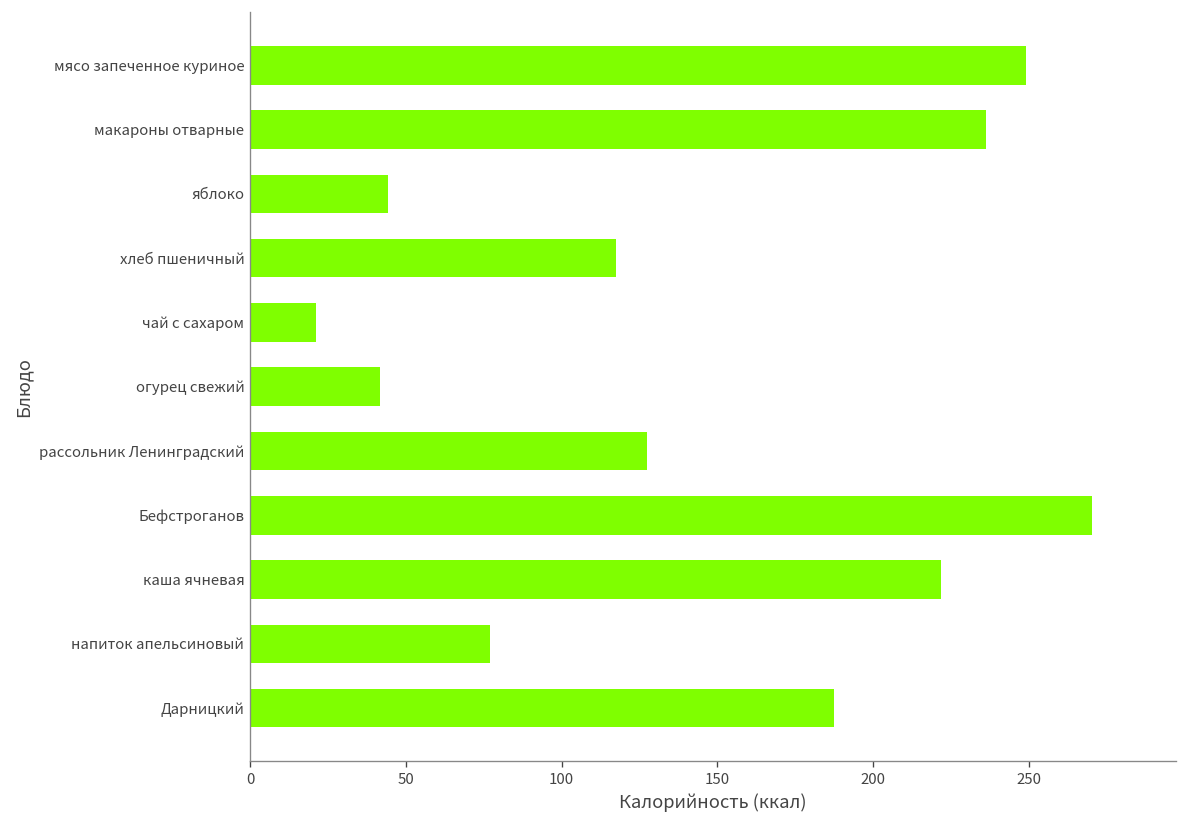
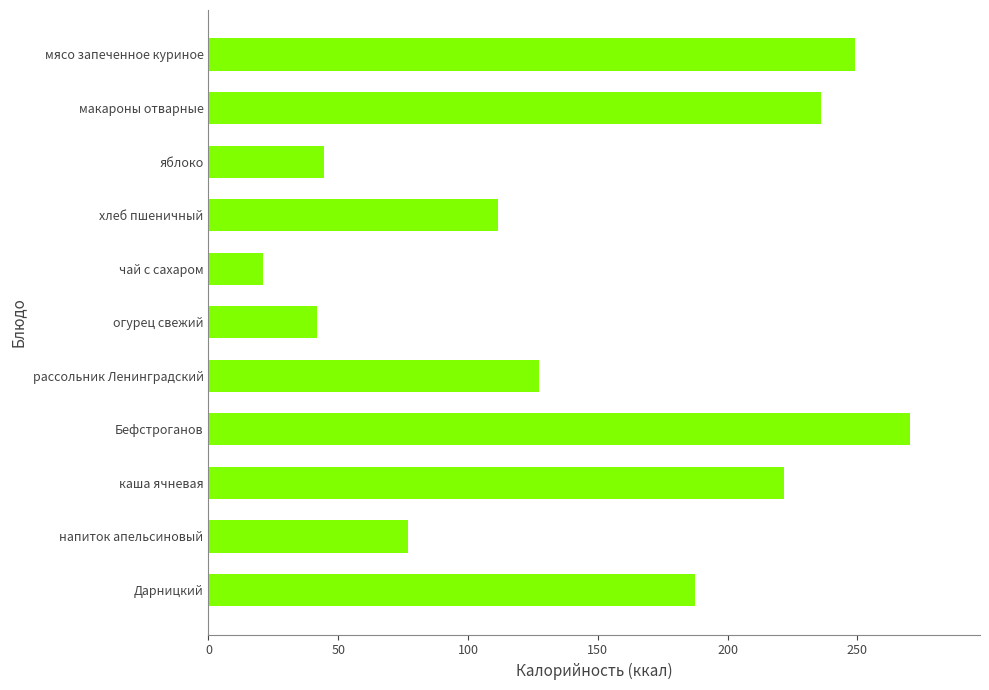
хлеб пшеничный: 117 -> 112
